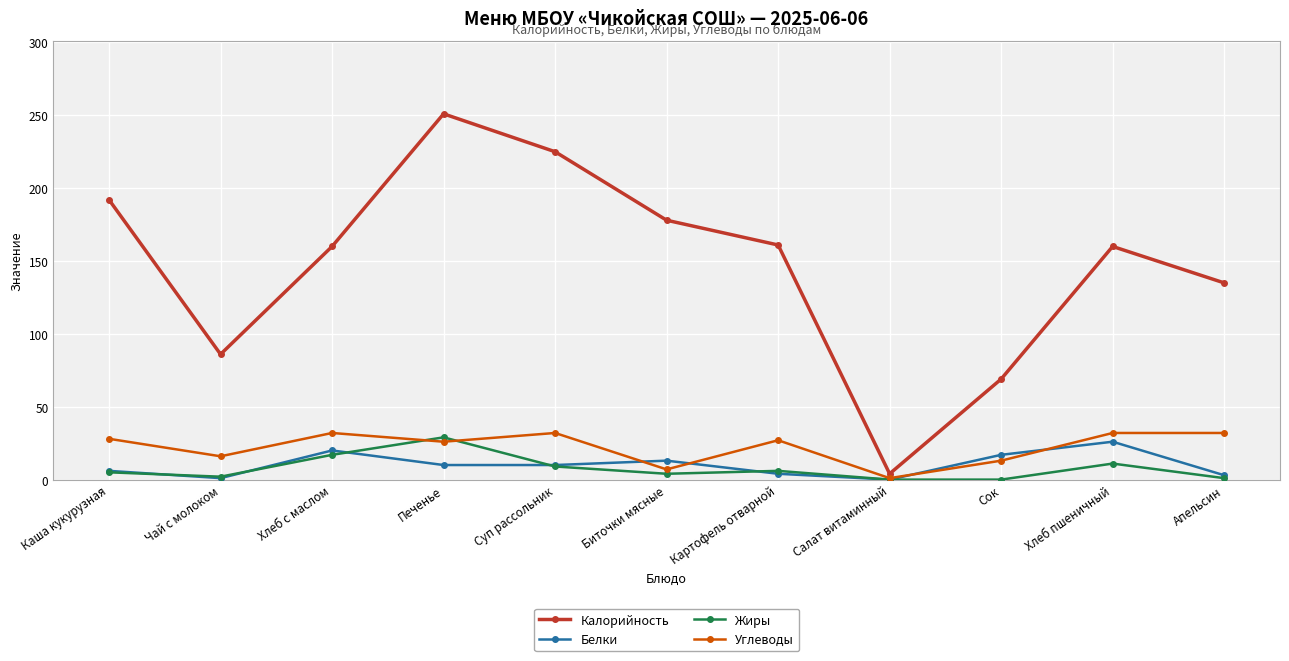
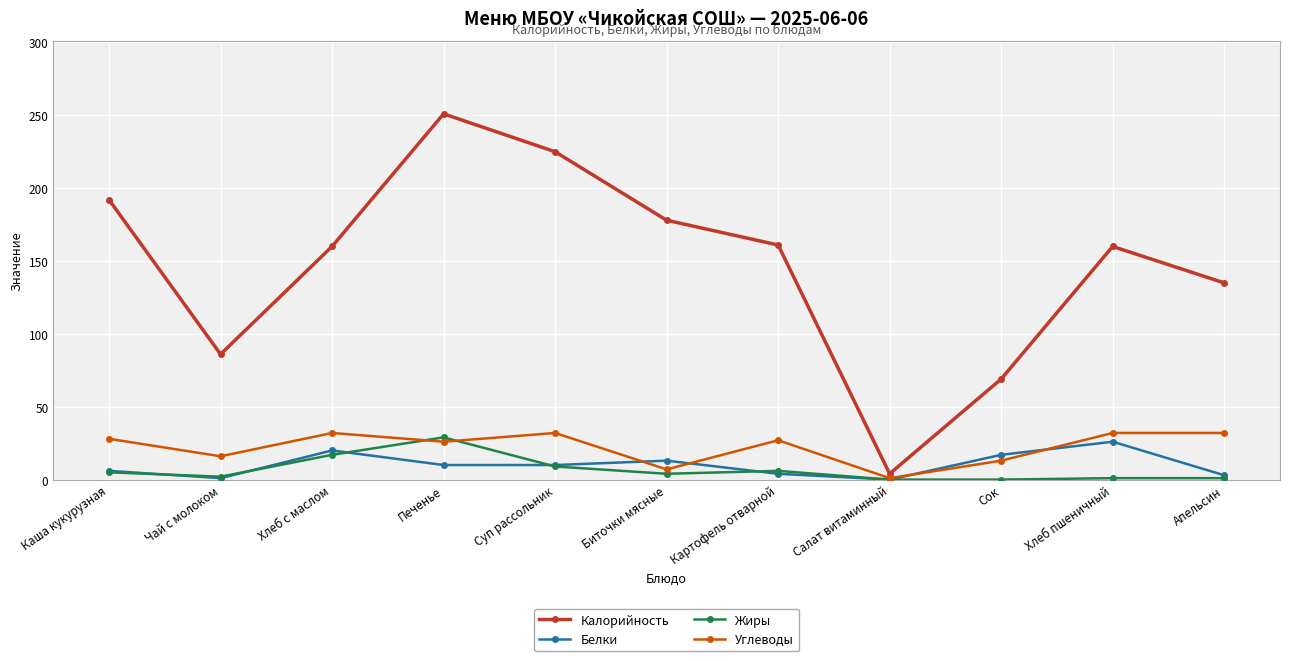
Жиры, Хлеб пшеничный: 11 -> 1
